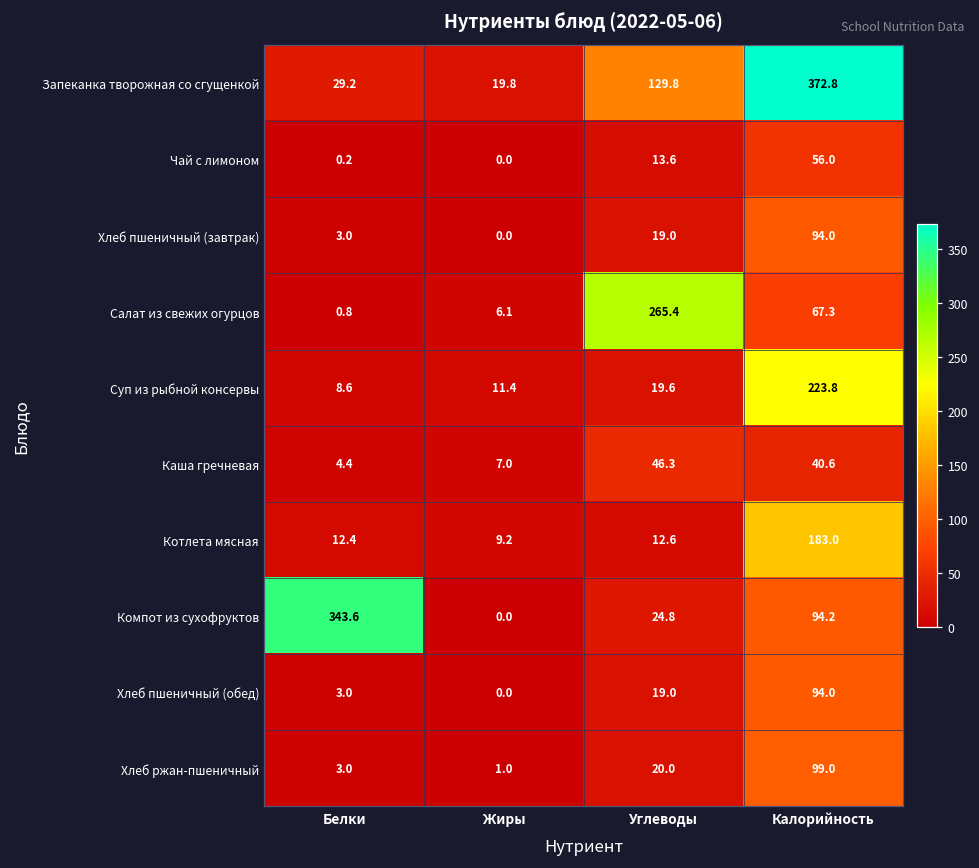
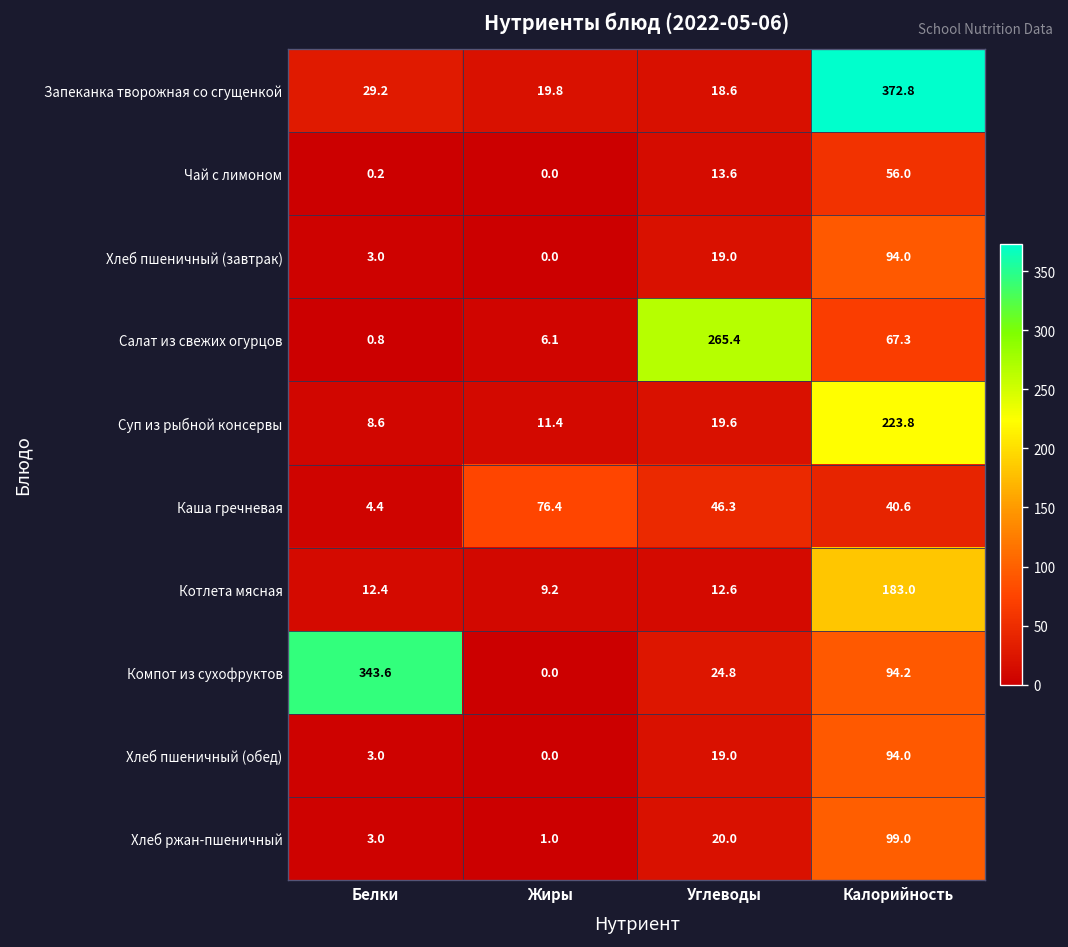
Запеканка творожная со сгущенкой, Углеводы: 129.8 -> 18.6
Каша гречневая, Жиры: 7.0 -> 76.4
